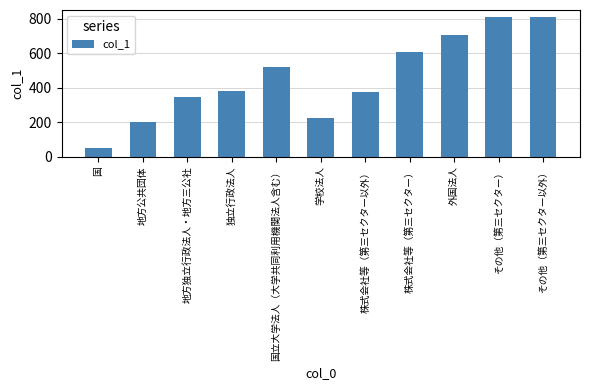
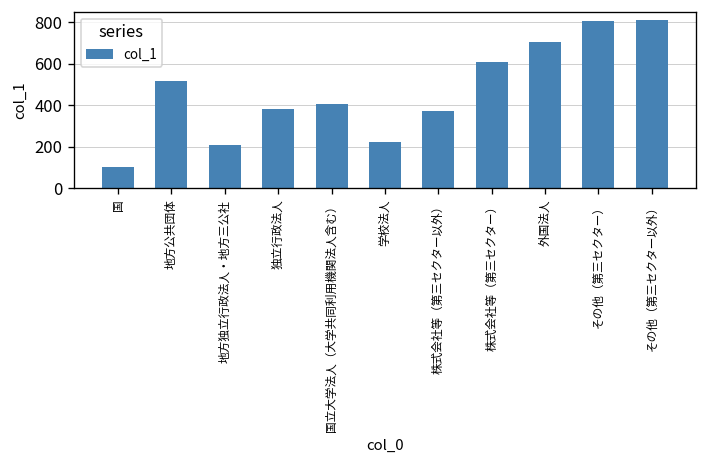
国: 50 -> 100
地方公共団体: 200 -> 520
地方独立行政法人・地方三公社: 350 -> 210
国立大学法人（大学共同利用機関法人含む）: 520 -> 400
